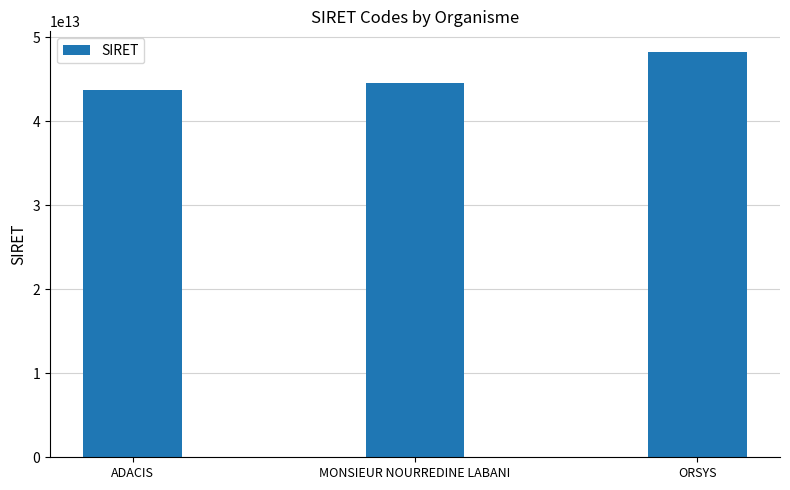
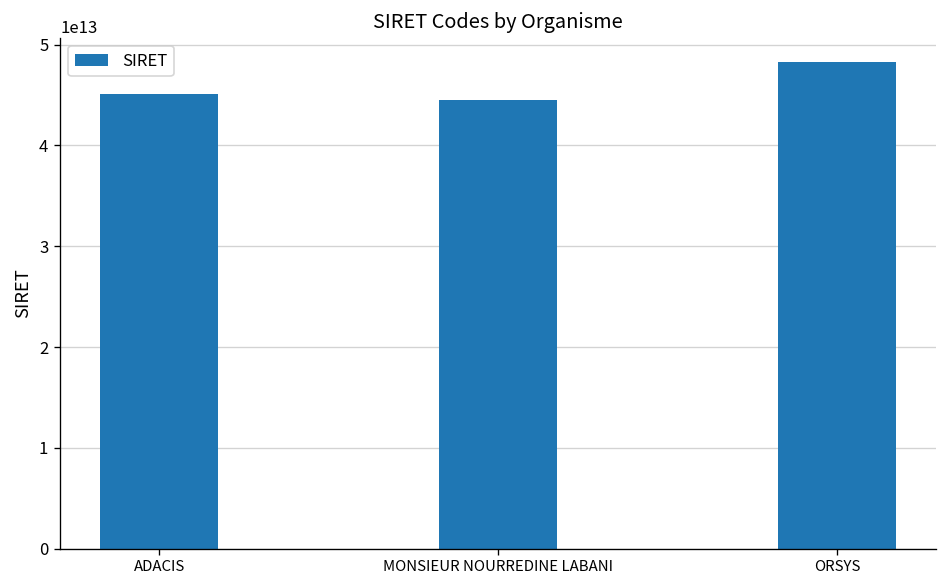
ADACIS: 44000000000000 -> 45000000000000
